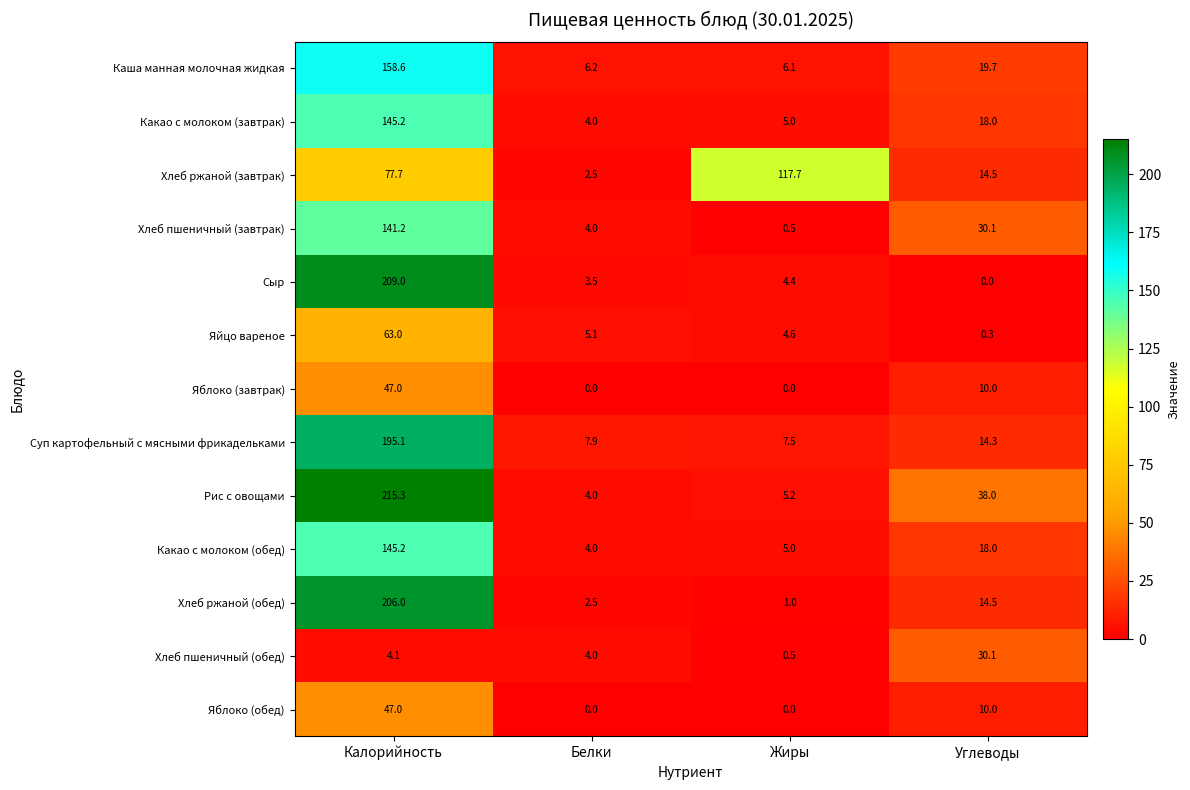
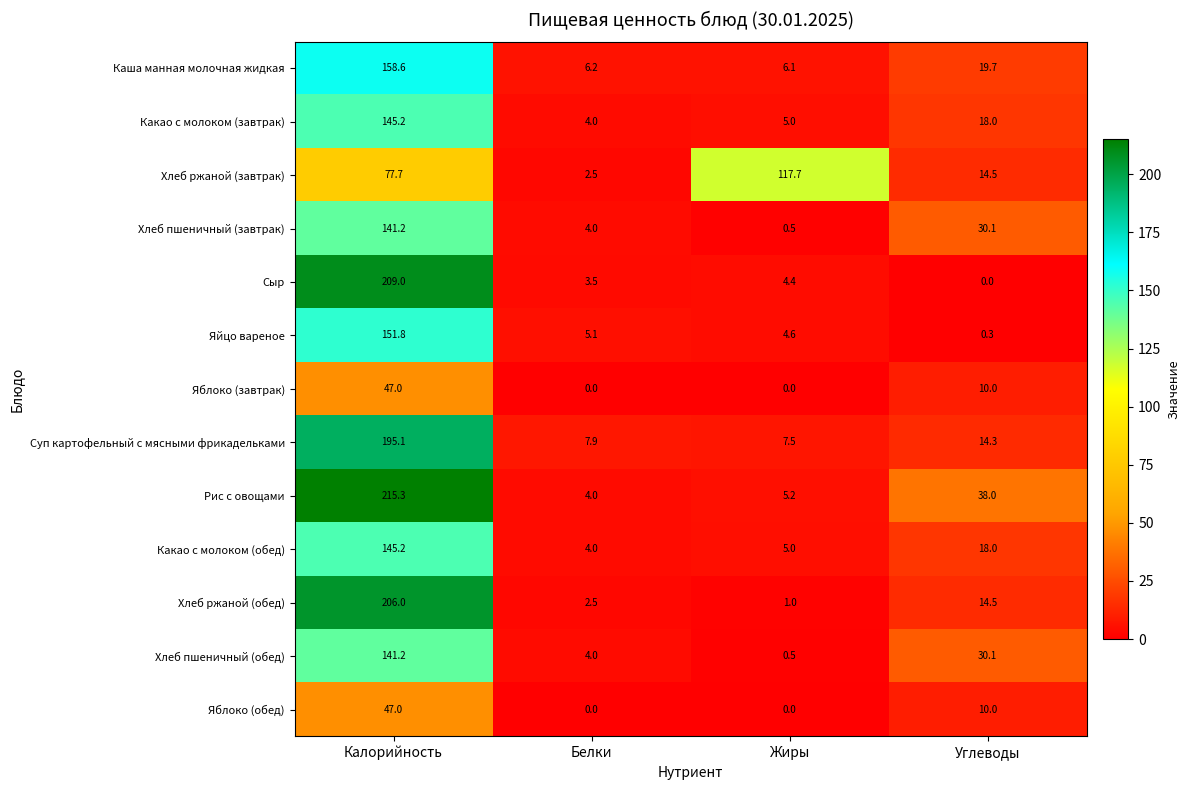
Яйцо вареное, Калорийность: 63.0 -> 151.8
Хлеб пшеничный (обед), Калорийность: 4.1 -> 141.2
